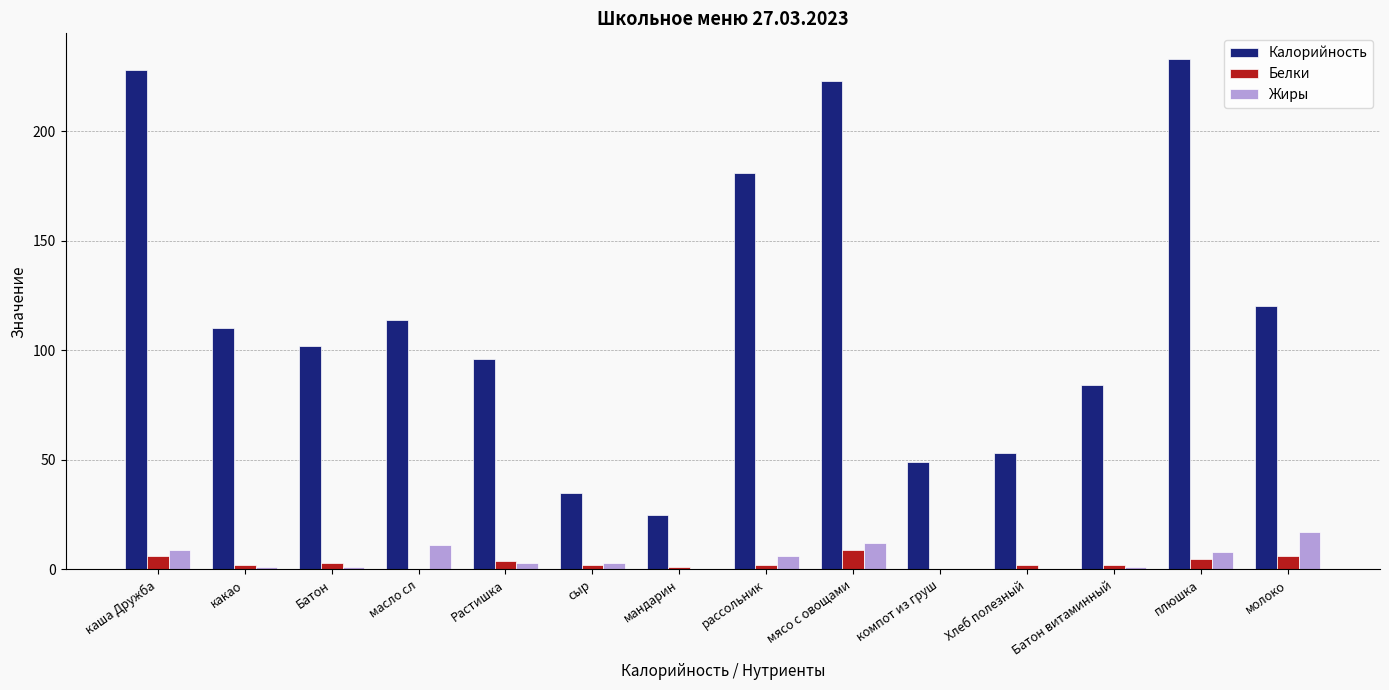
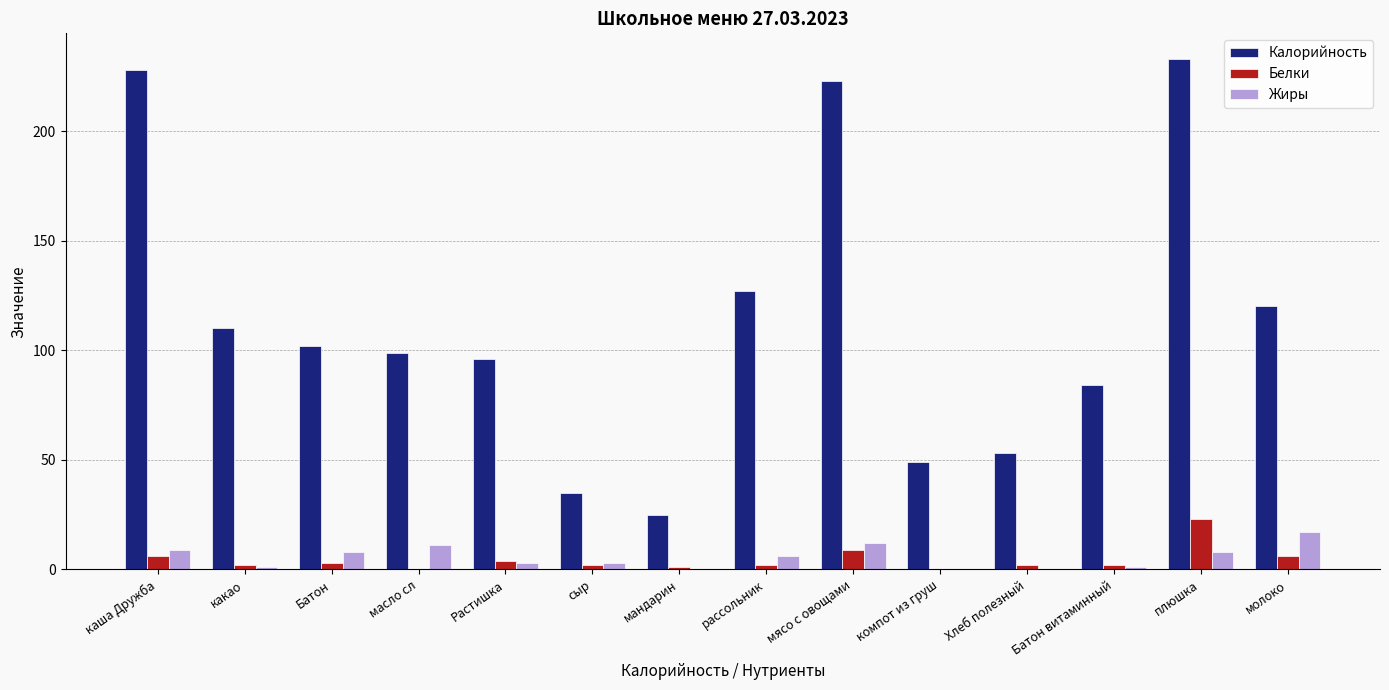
Жиры, Батон: 1 -> 8
Калорийность, масло сл: 114 -> 99
Калорийность, рассольник: 181 -> 127
Белки, плюшка: 5 -> 23
